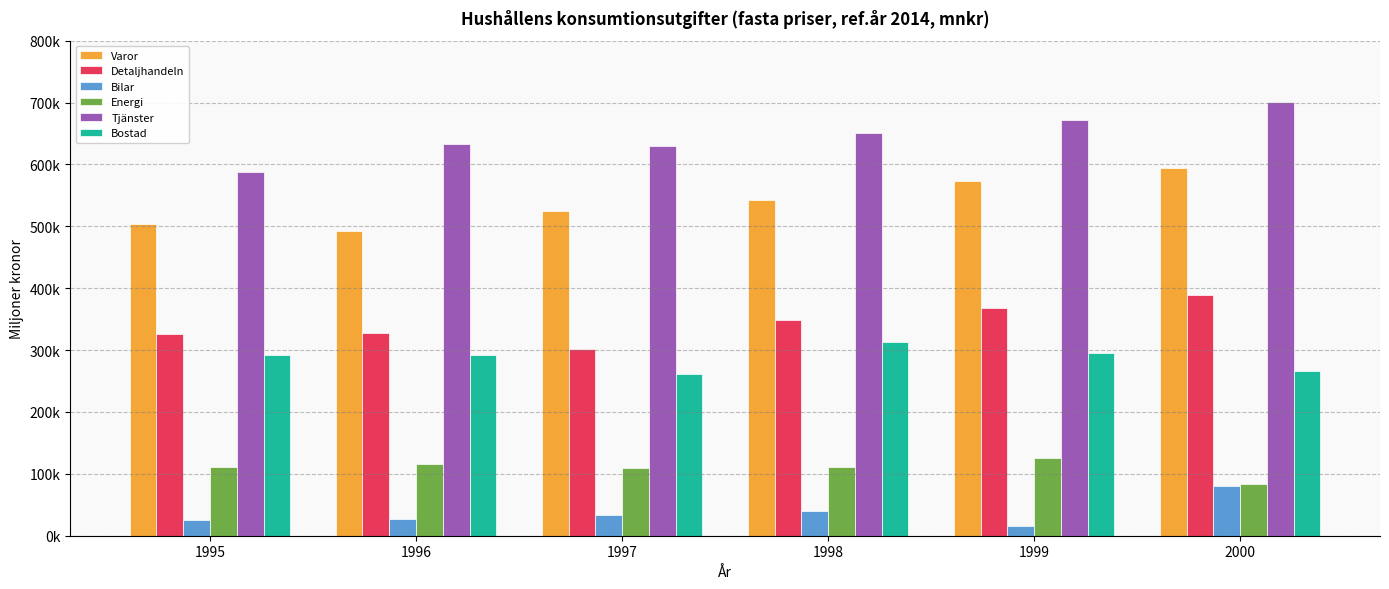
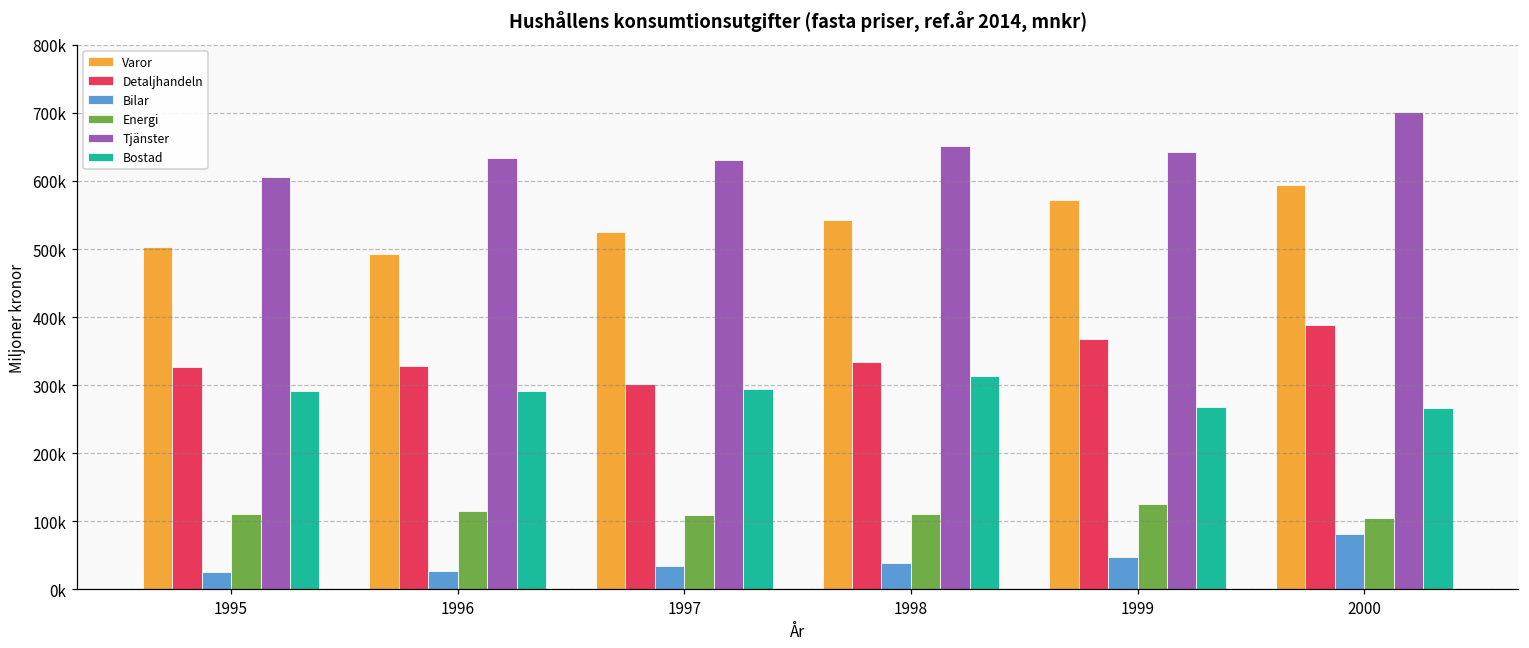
Tjänster, 1995: 590000 -> 610000
Bostad, 1997: 260000 -> 290000
Detaljhandeln, 1998: 350000 -> 330000
Bilar, 1999: 20000 -> 50000
Tjänster, 1999: 670000 -> 640000
Bostad, 1999: 300000 -> 270000
Energi, 2000: 80000 -> 100000
